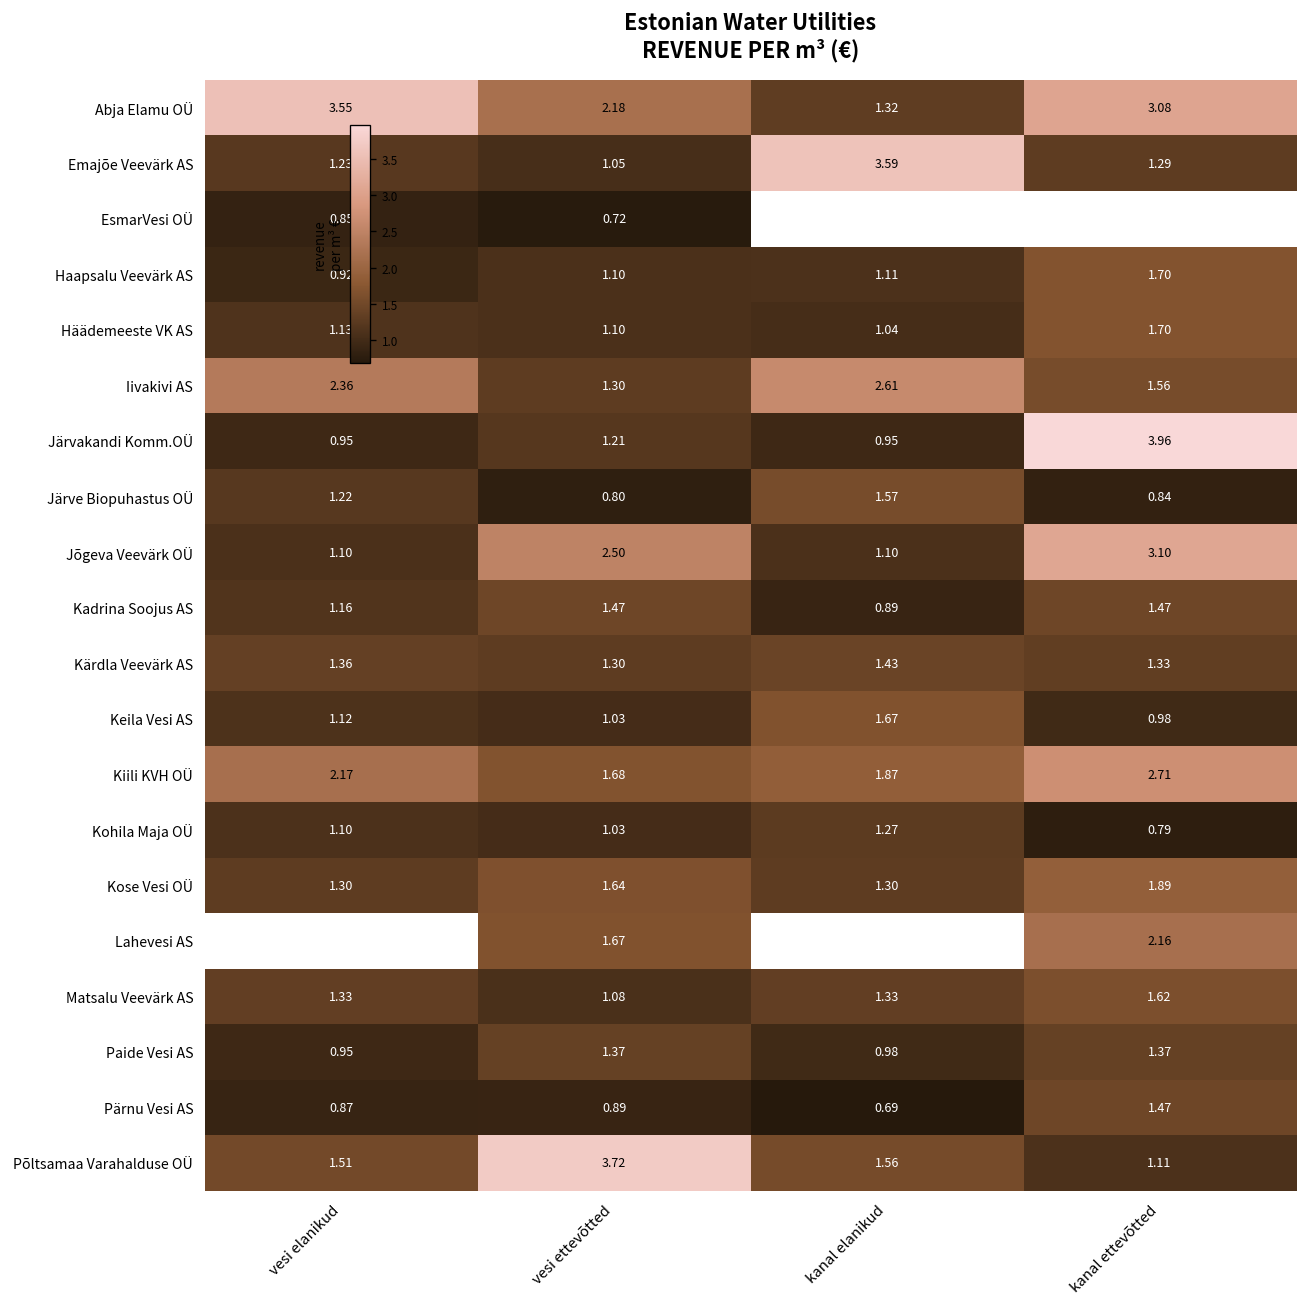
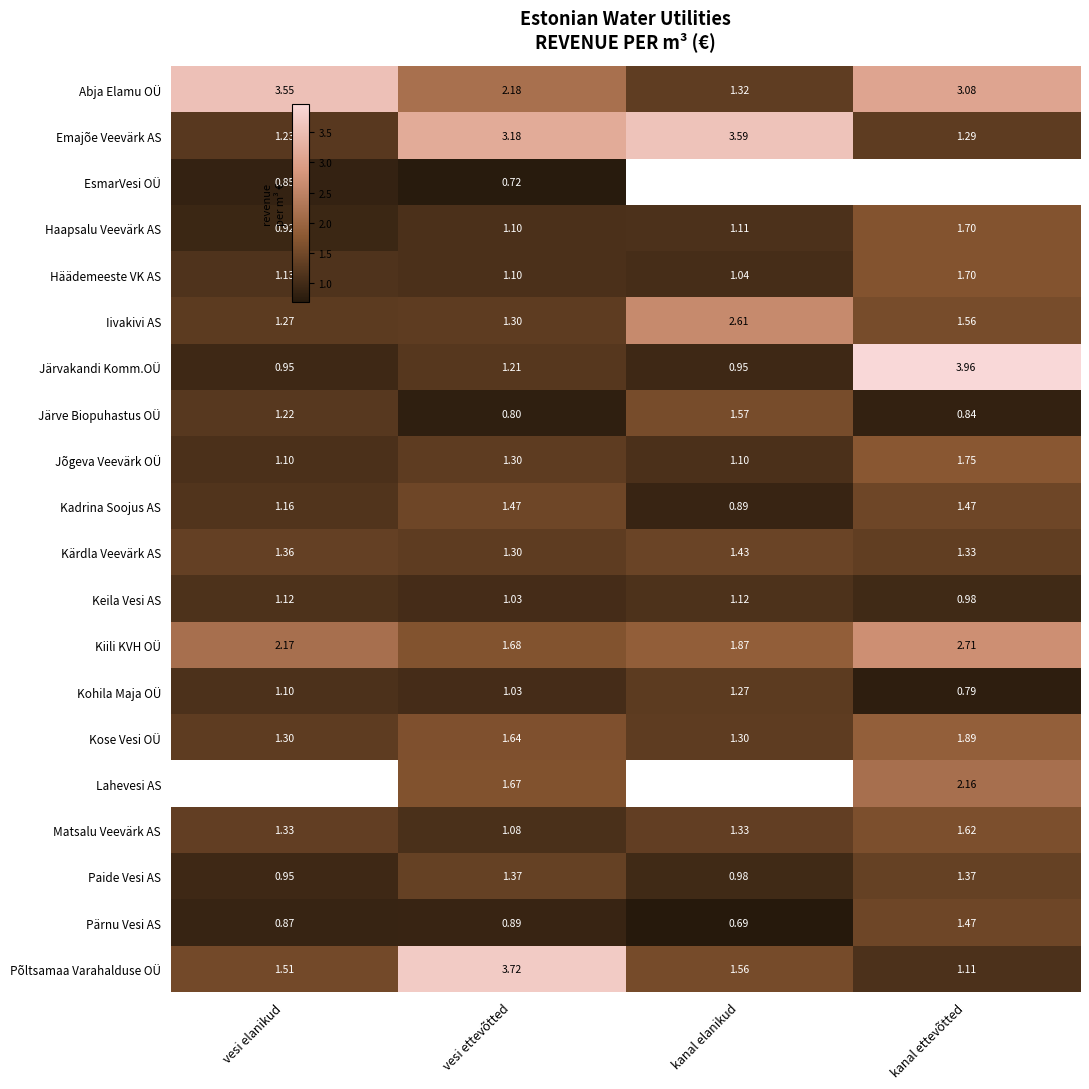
Emajõe Veevärk AS, vesi ettevõtted: 1.05 -> 3.18
Iivakivi AS, vesi elanikud: 2.36 -> 1.27
Jõgeva Veevärk OÜ, vesi ettevõtted: 2.50 -> 1.30
Jõgeva Veevärk OÜ, kanal ettevõtted: 3.10 -> 1.75
Keila Vesi AS, kanal elanikud: 1.67 -> 1.12
